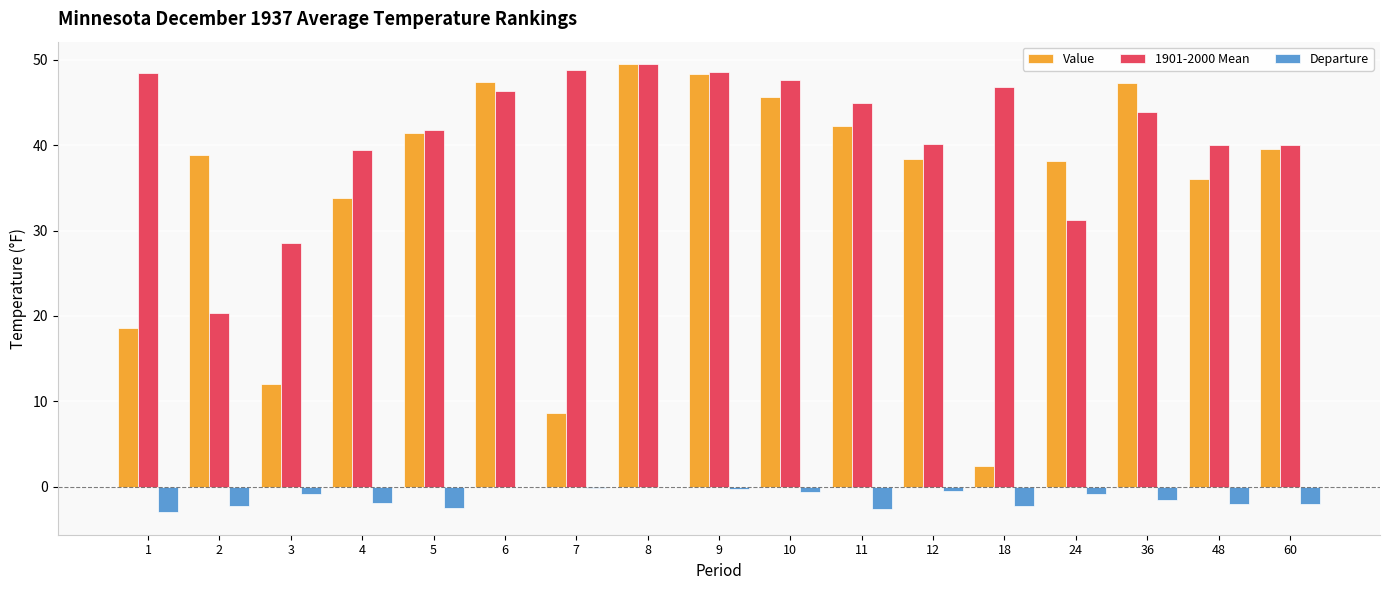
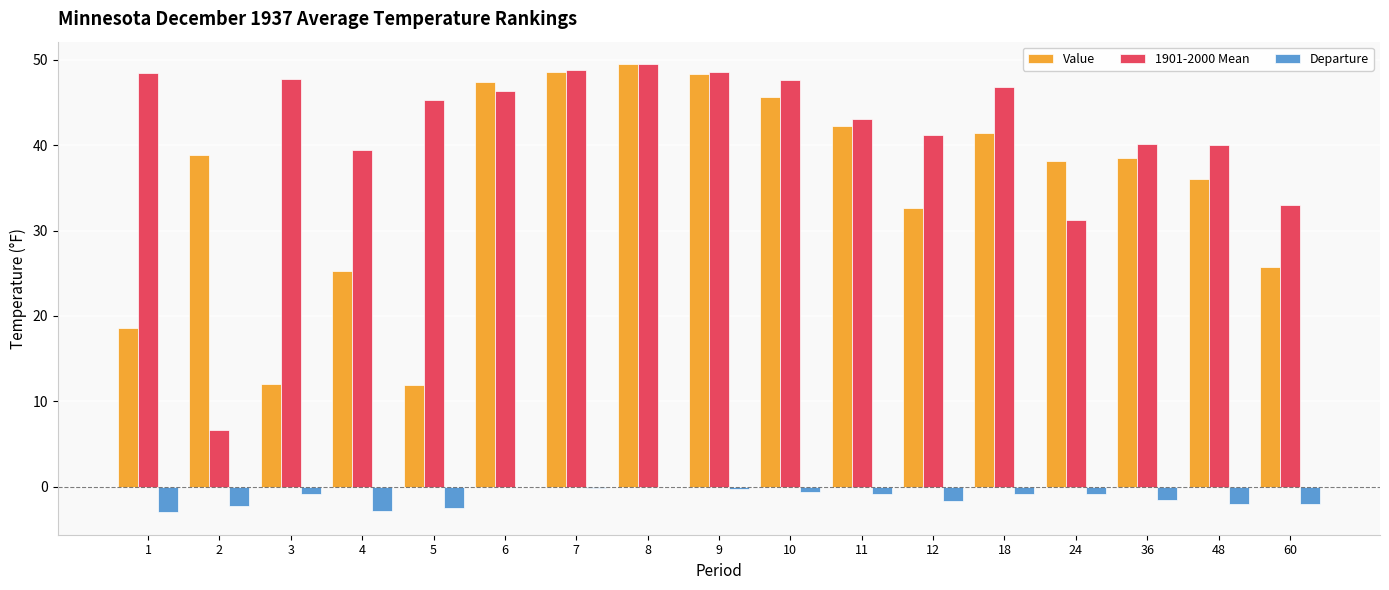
1901-2000 Mean, 2: 20 -> 7
1901-2000 Mean, 3: 29 -> 48
Value, 4: 34 -> 25
Departure, 4: -2 -> -3
Value, 5: 41 -> 12
1901-2000 Mean, 5: 42 -> 45
Value, 7: 9 -> 49
1901-2000 Mean, 11: 45 -> 43
Departure, 11: -3 -> -1
Value, 12: 38 -> 33
1901-2000 Mean, 12: 40 -> 41
Departure, 12: -1 -> -2
Value, 18: 2 -> 41
Departure, 18: -2 -> -1
Value, 36: 47 -> 39
1901-2000 Mean, 36: 44 -> 40
Value, 60: 40 -> 26
1901-2000 Mean, 60: 40 -> 33
